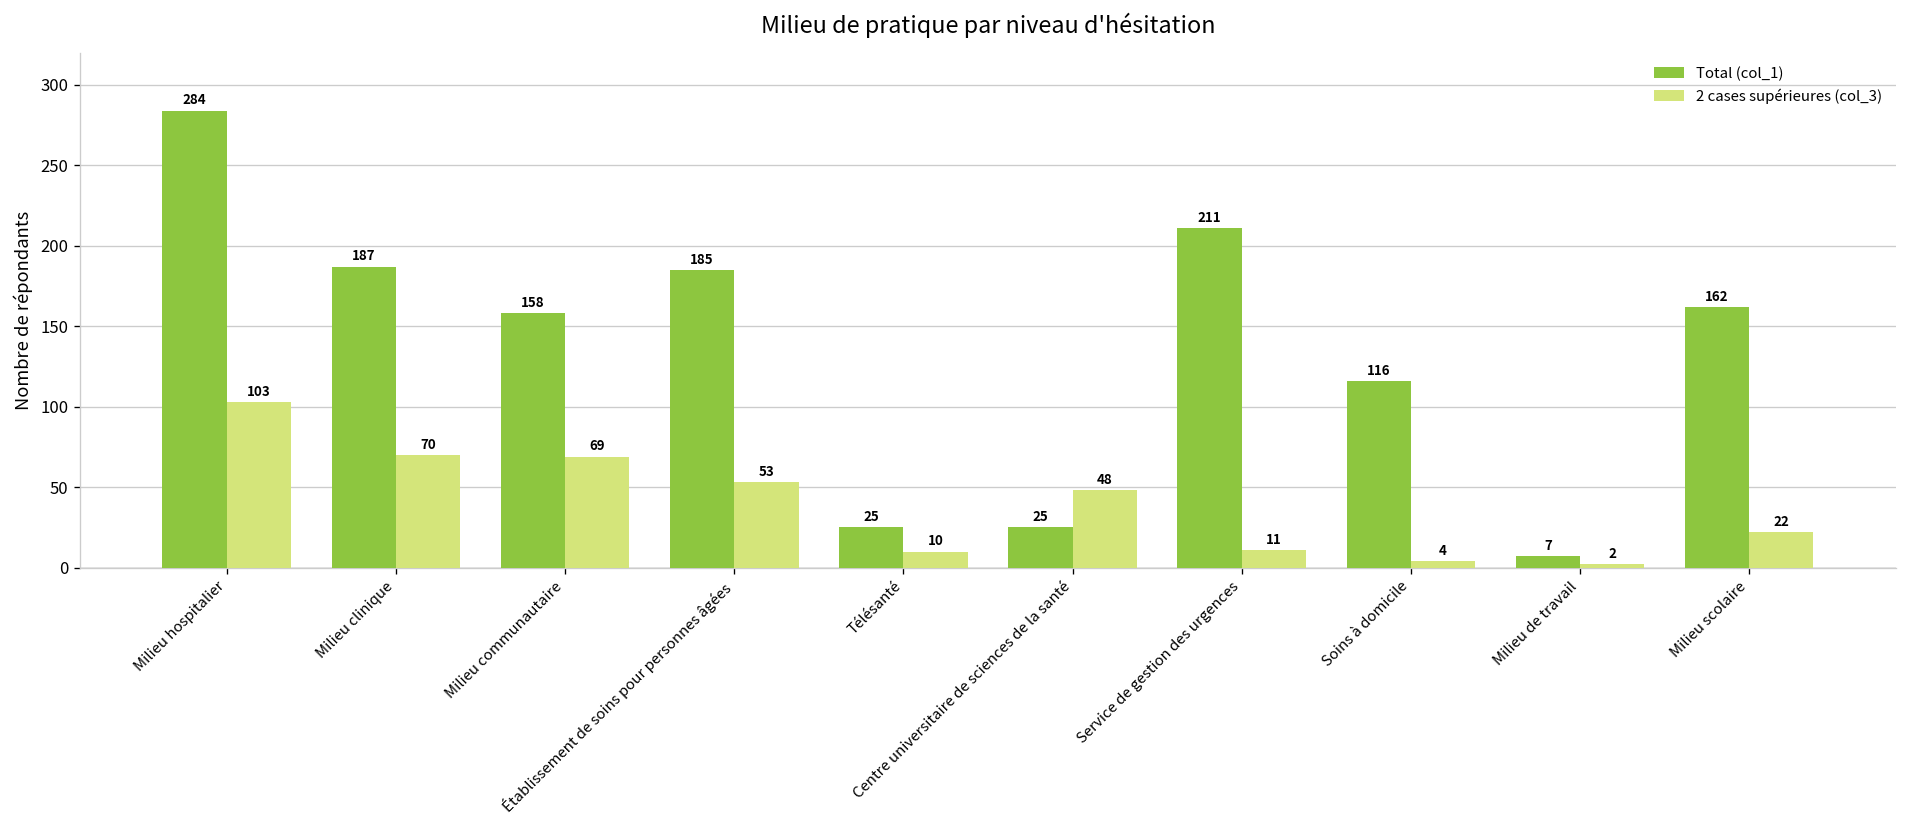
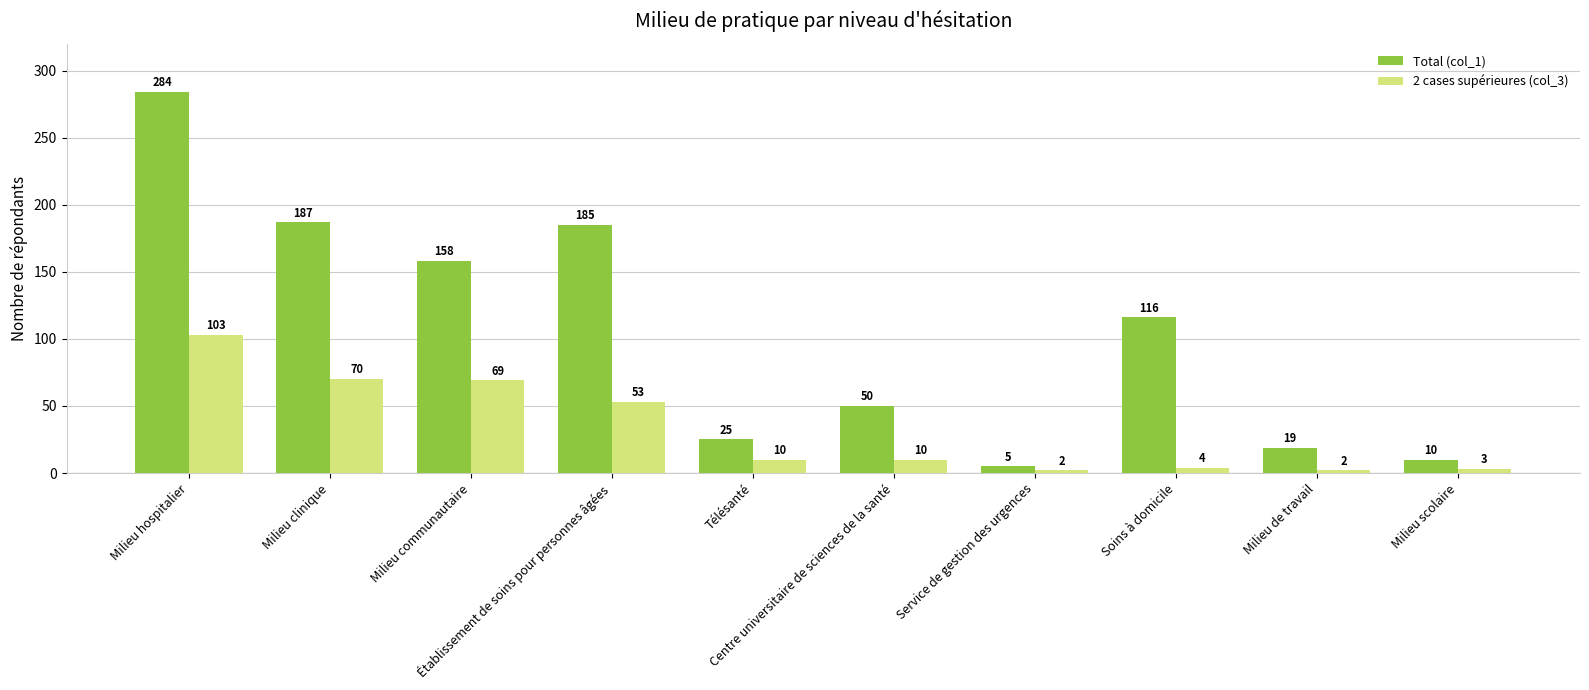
Total (col_1), Centre universitaire de sciences de la santé: 25 -> 50
2 cases supérieures (col_3), Centre universitaire de sciences de la santé: 48 -> 10
Total (col_1), Service de gestion des urgences: 211 -> 5
2 cases supérieures (col_3), Service de gestion des urgences: 11 -> 2
Total (col_1), Milieu de travail: 7 -> 19
Total (col_1), Milieu scolaire: 162 -> 10
2 cases supérieures (col_3), Milieu scolaire: 22 -> 3
